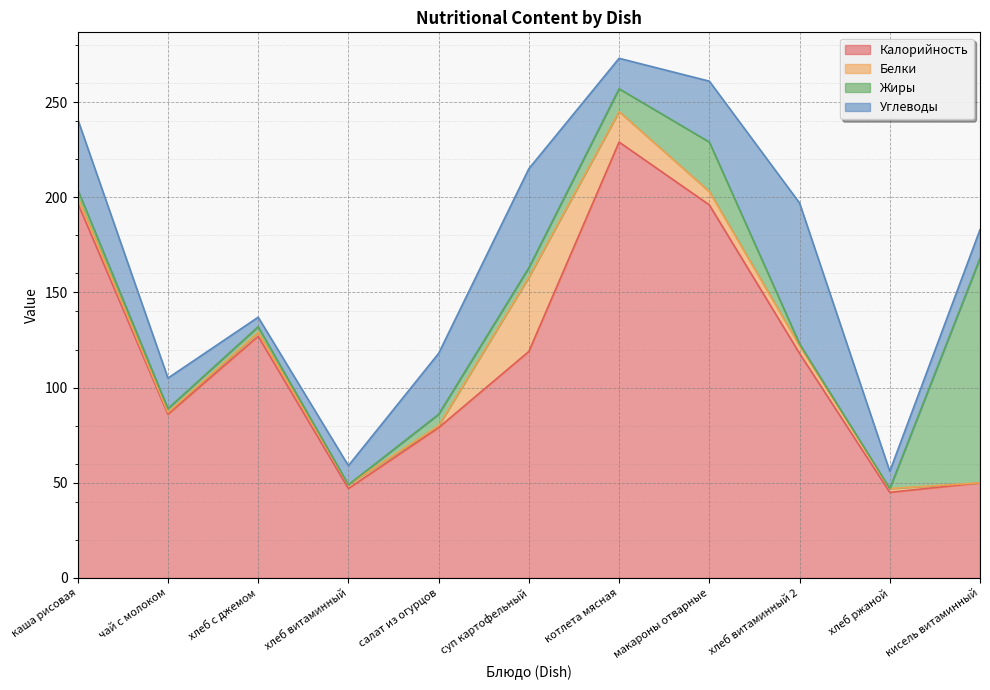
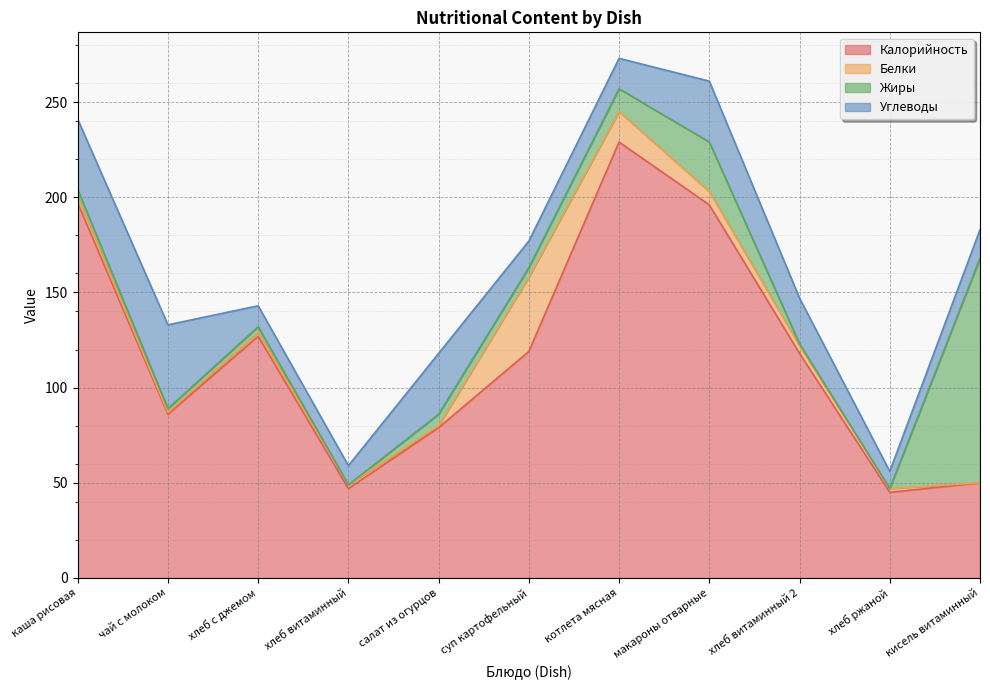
Углеводы, чай с молоком: 16 -> 44
Углеводы, хлеб с джемом: 5 -> 11
Углеводы, суп картофельный: 52 -> 14
Углеводы, хлеб витаминный 2: 74 -> 24
